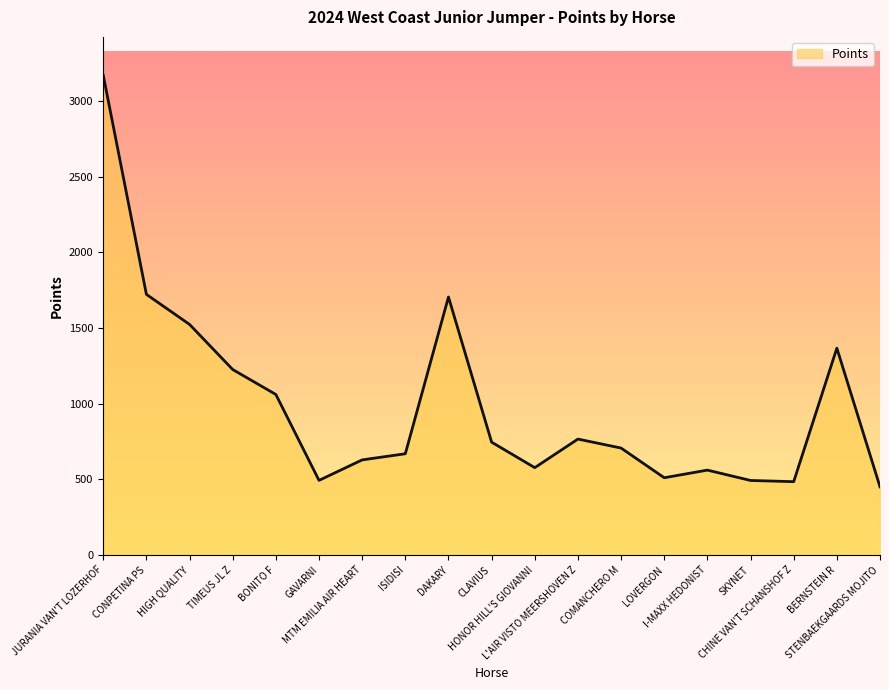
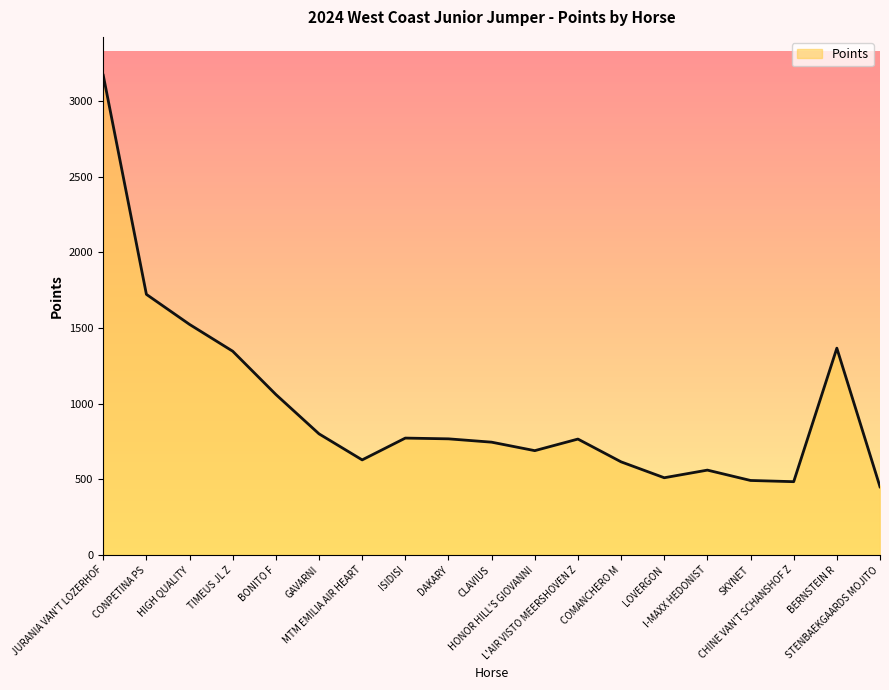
TIMEUS JL Z: 1230 -> 1350
GAVARNI: 490 -> 800
ISIDISI: 670 -> 770
DAKARY: 1700 -> 770
HONOR HILL'S GIOVANNI: 580 -> 690
COMANCHERO M: 710 -> 620
